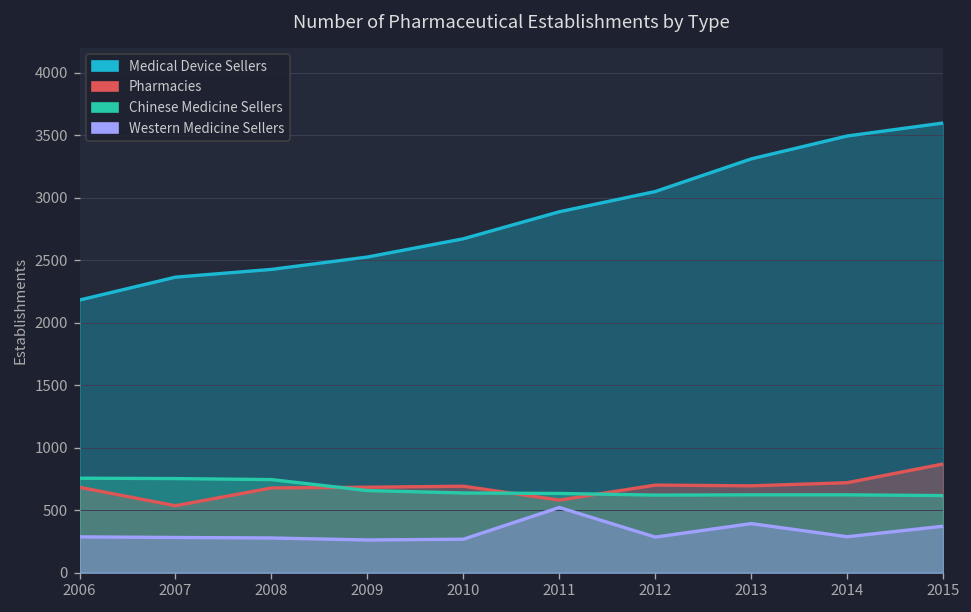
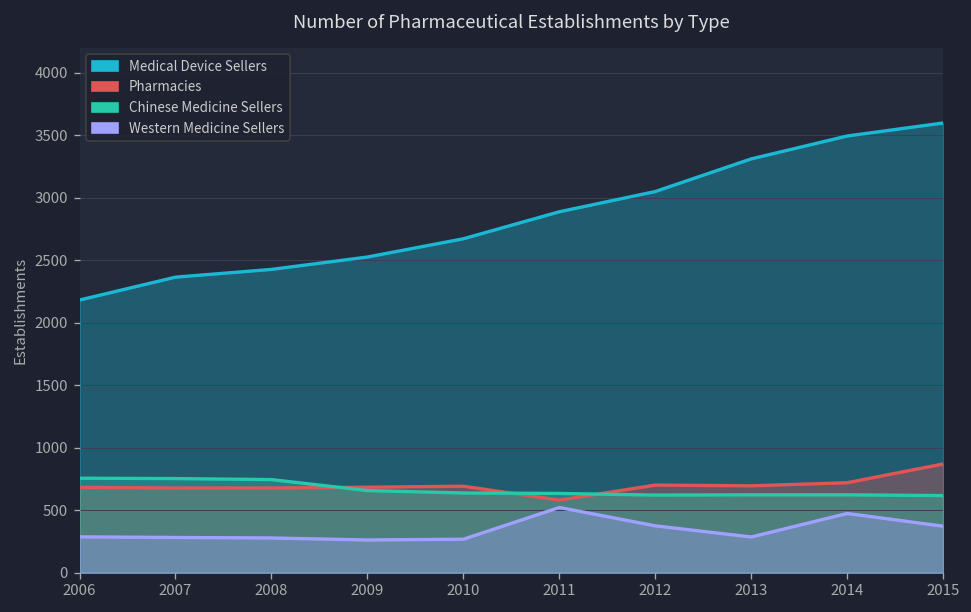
Pharmacies, 2007: 540 -> 680
Western Medicine Sellers, 2012: 290 -> 380
Western Medicine Sellers, 2013: 390 -> 290
Western Medicine Sellers, 2014: 290 -> 470
